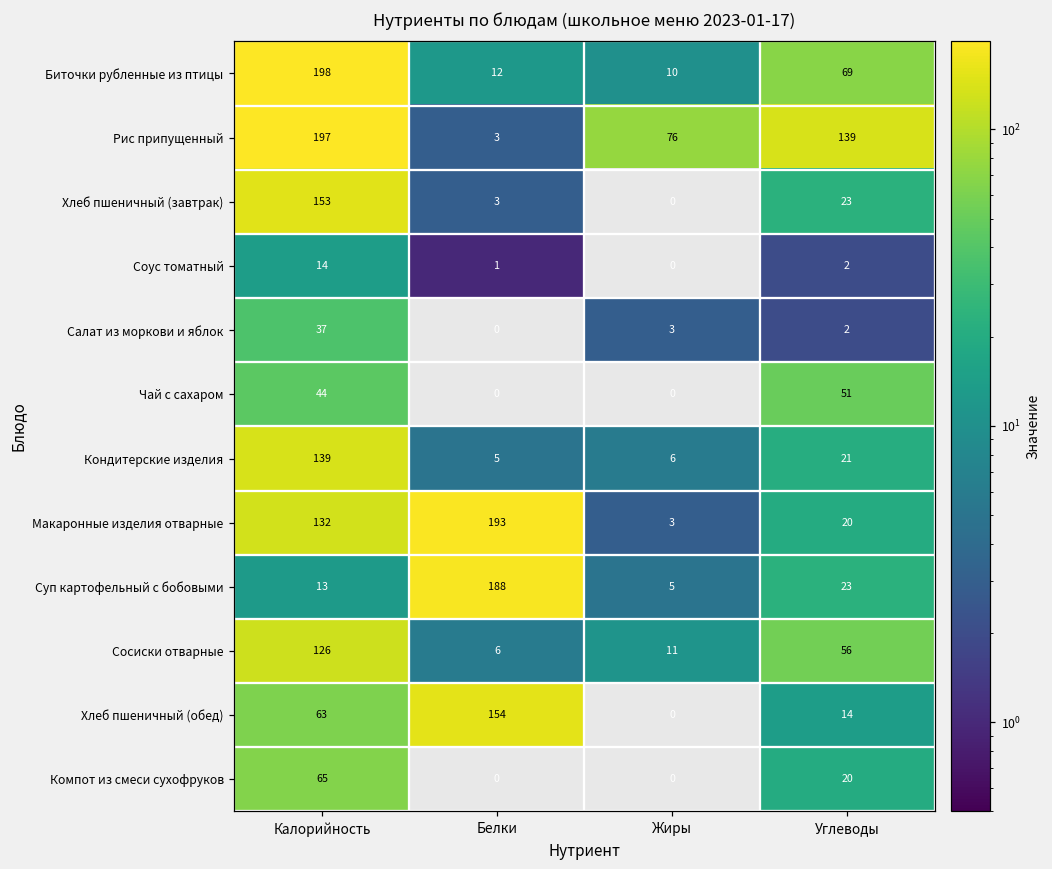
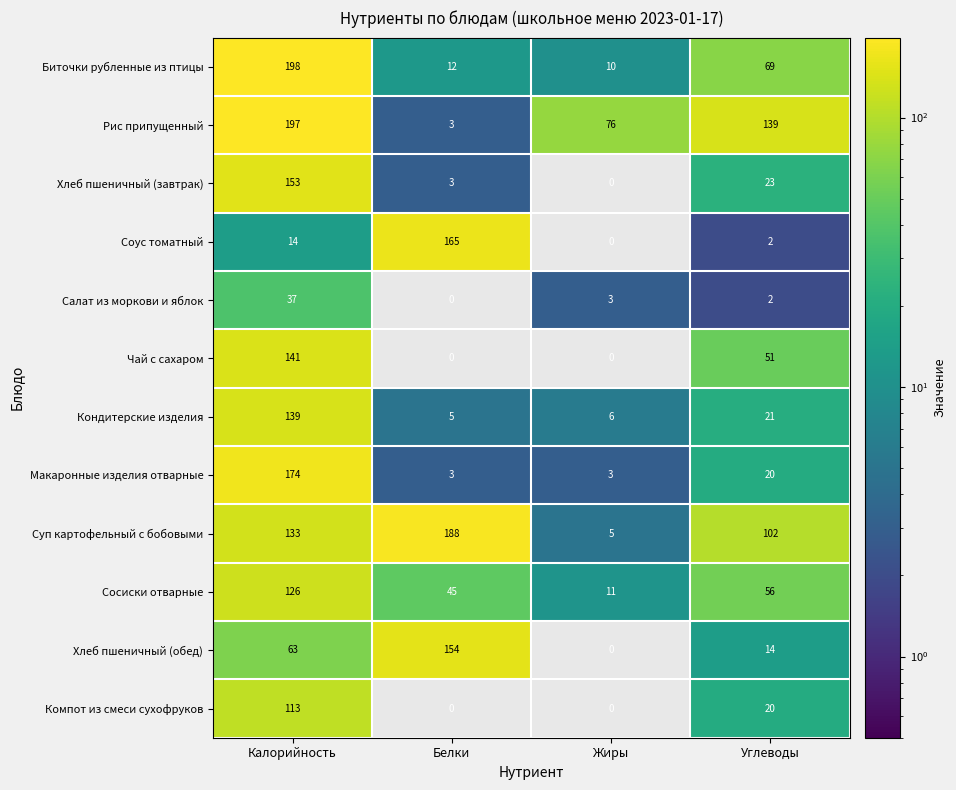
Соус томатный, Белки: 1 -> 165
Чай с сахаром, Калорийность: 44 -> 141
Макаронные изделия отварные, Калорийность: 132 -> 174
Макаронные изделия отварные, Белки: 193 -> 3
Суп картофельный с бобовыми, Калорийность: 13 -> 133
Суп картофельный с бобовыми, Углеводы: 23 -> 102
Сосиски отварные, Белки: 6 -> 45
Компот из смеси сухофруков, Калорийность: 65 -> 113
